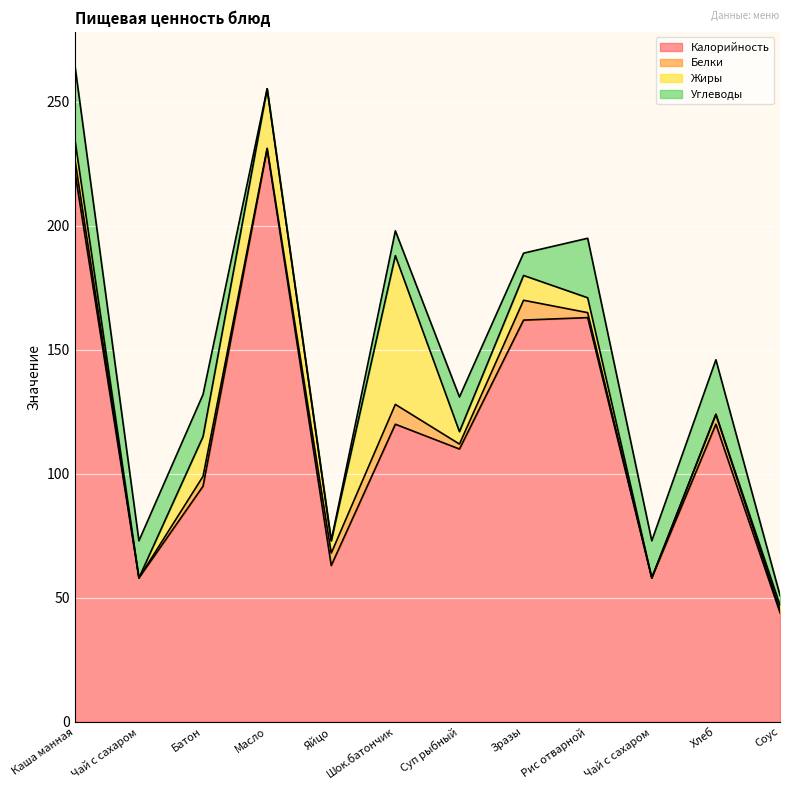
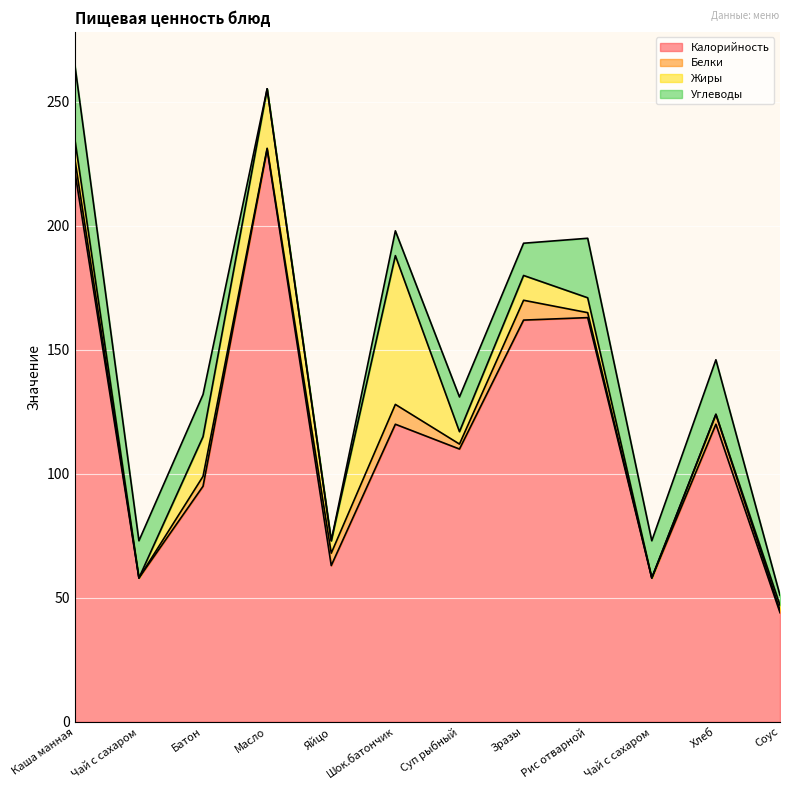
Углеводы, Зразы: 9 -> 13
